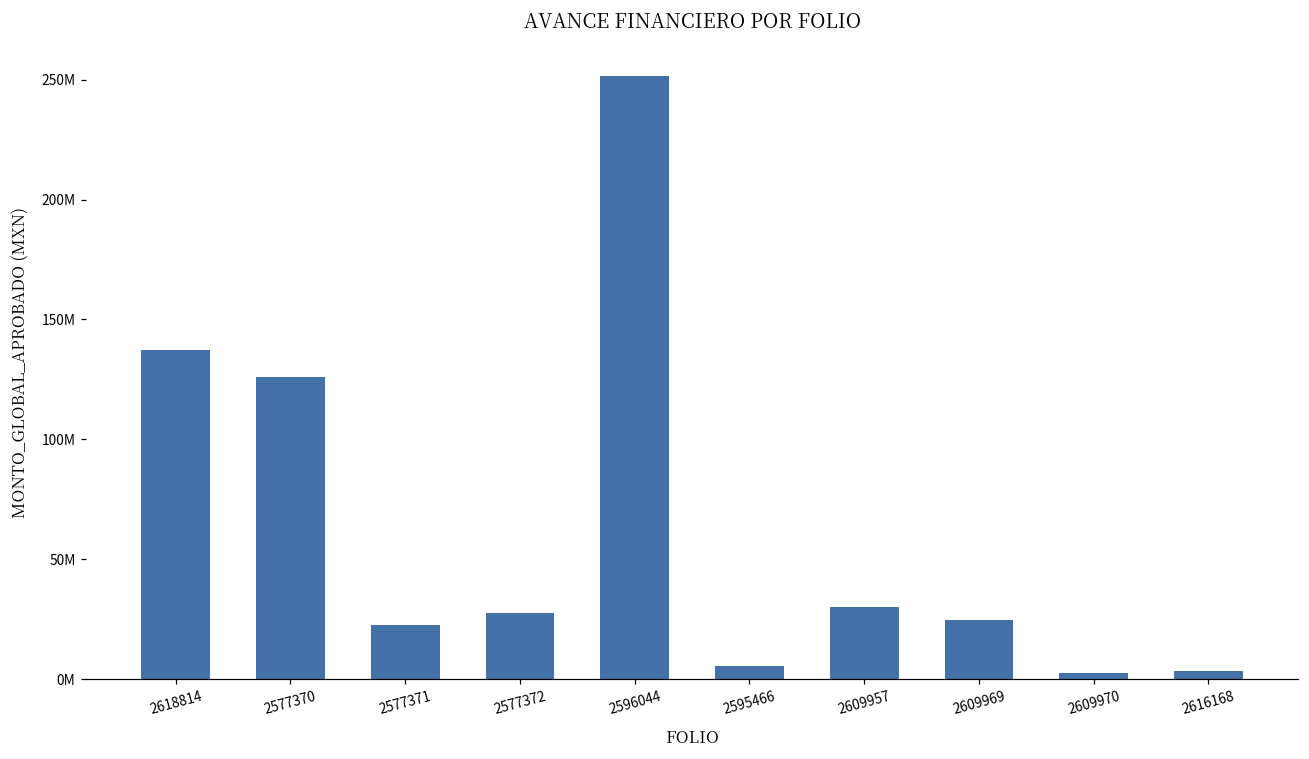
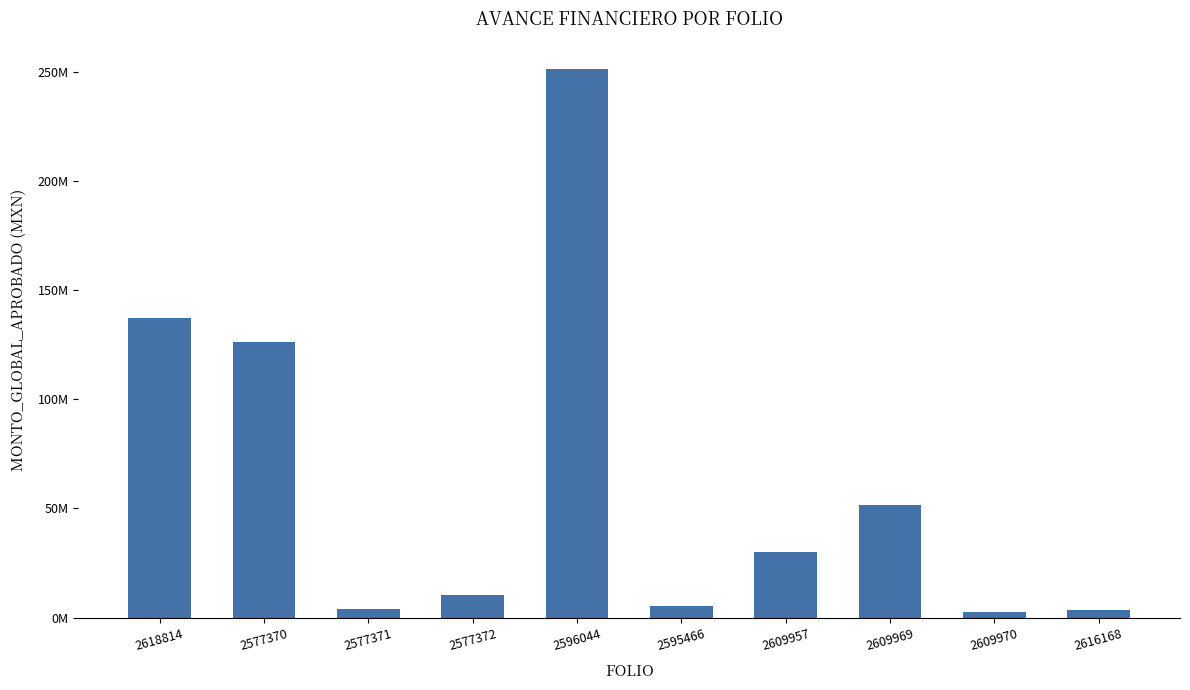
2577371: 23000000 -> 4000000
2577372: 28000000 -> 11000000
2609969: 25000000 -> 52000000
